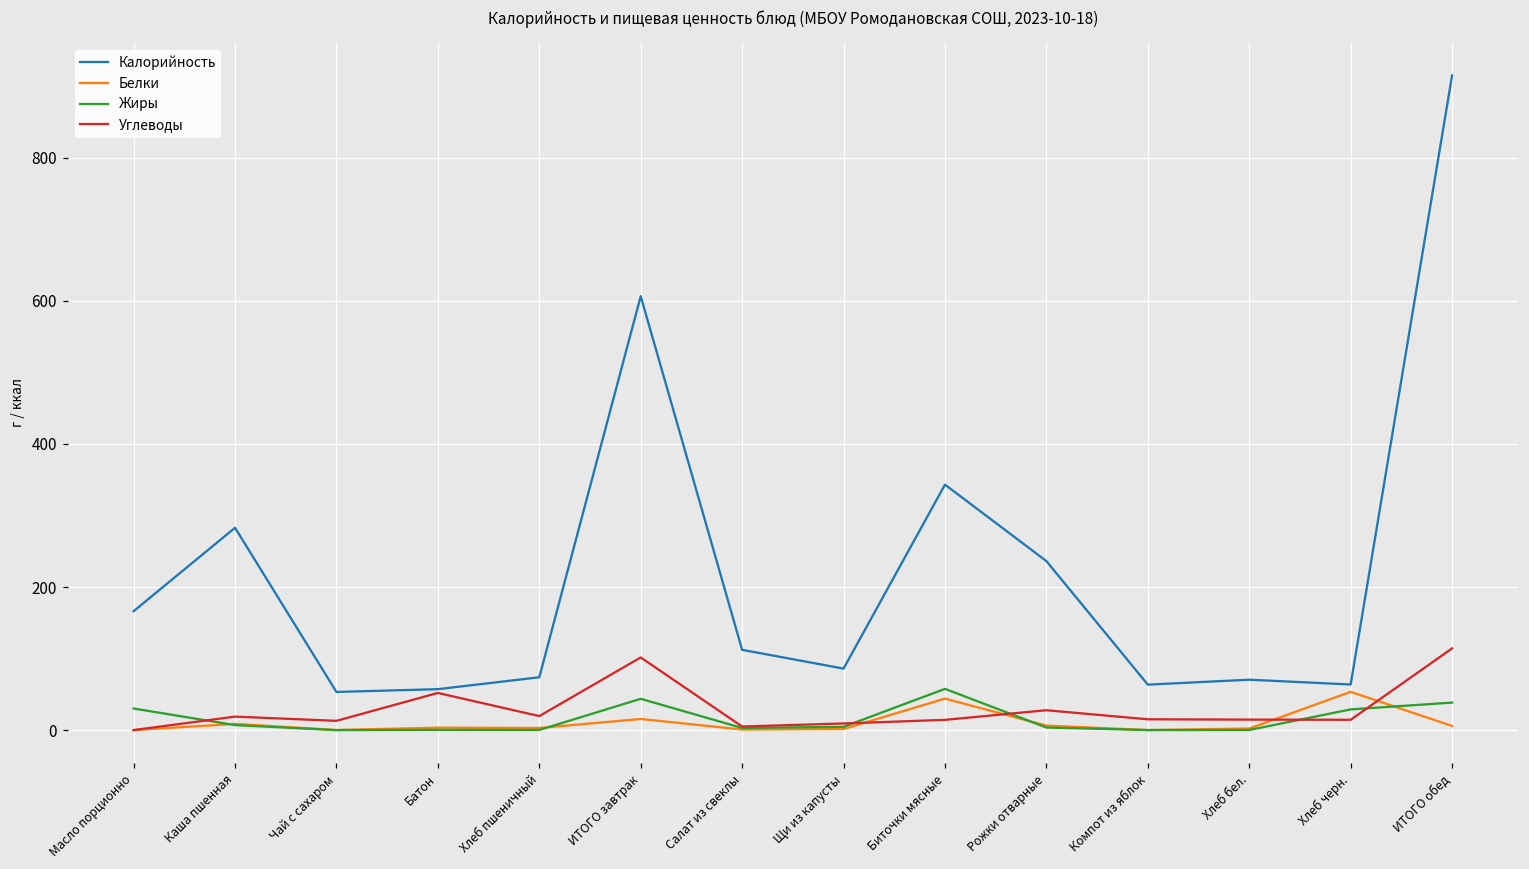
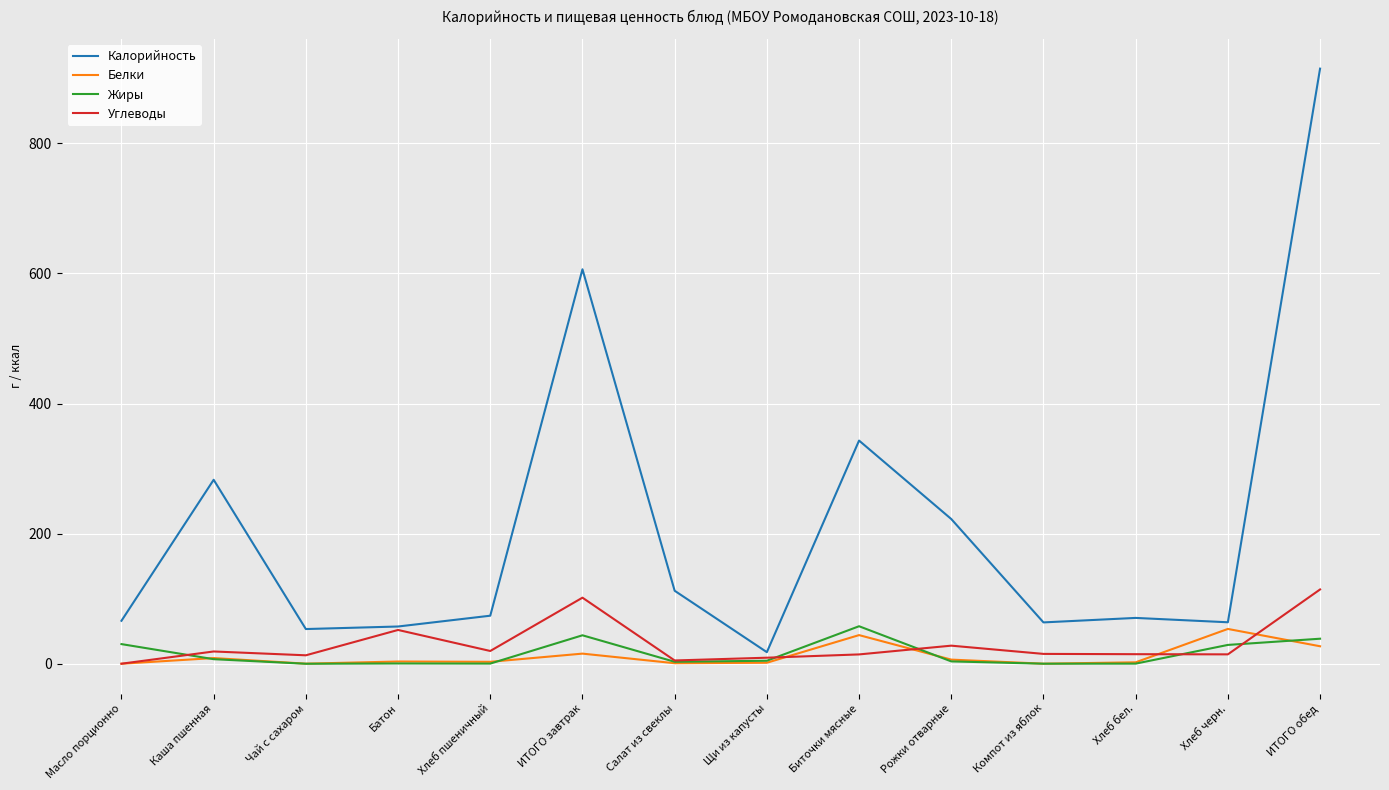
Калорийность, Масло порционно: 170 -> 70
Калорийность, Щи из капусты: 90 -> 20
Калорийность, Рожки отварные: 240 -> 220
Белки, ИТОГО обед: 10 -> 30
